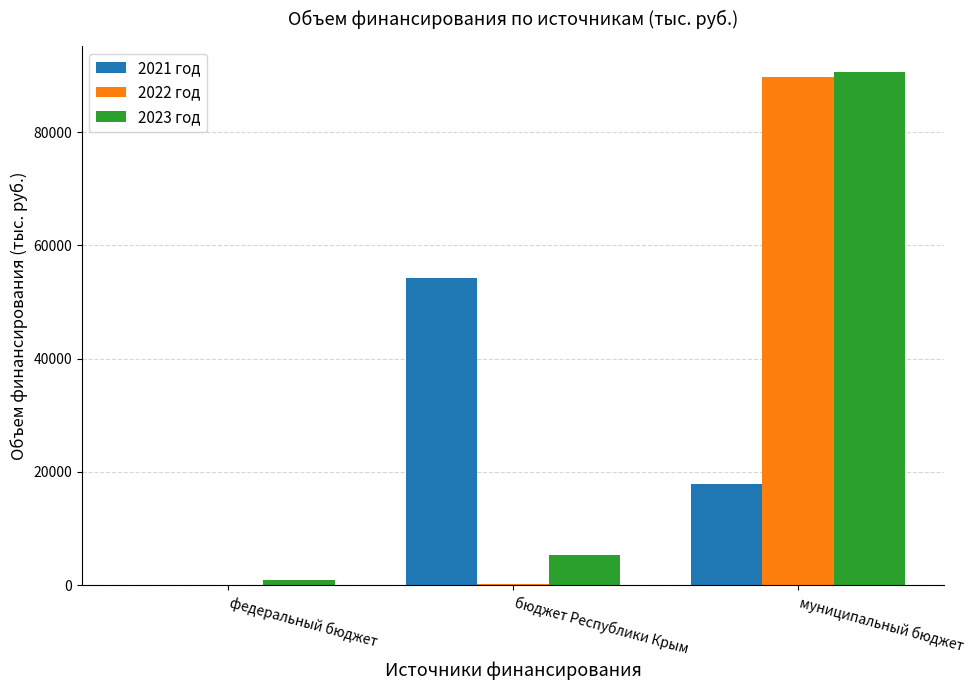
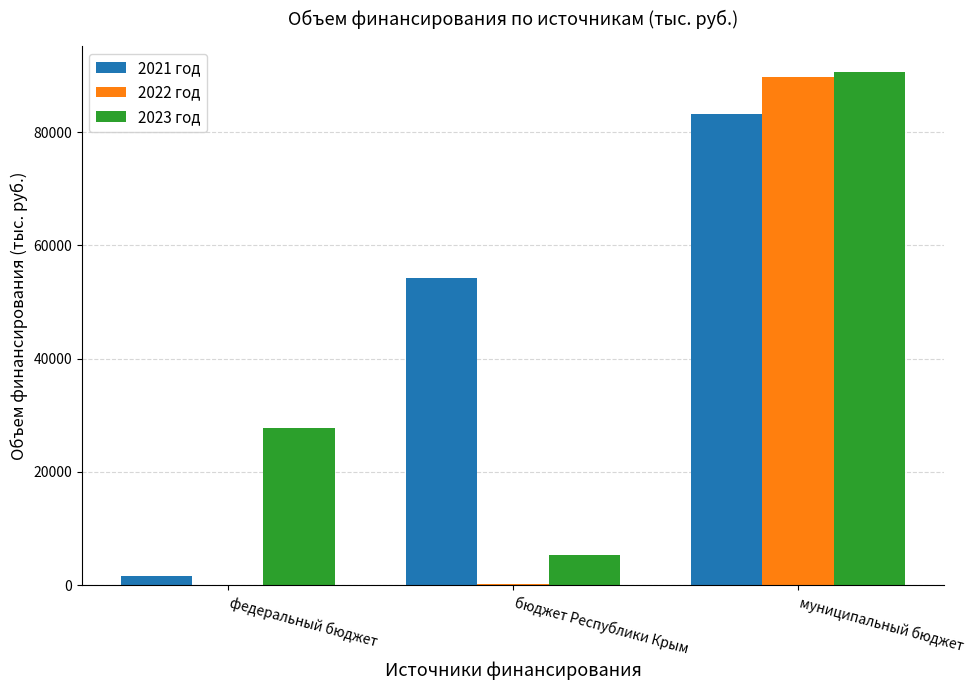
2021 год, федеральный бюджет: 0 -> 2000
2023 год, федеральный бюджет: 1000 -> 28000
2021 год, муниципальный бюджет: 18000 -> 83000
